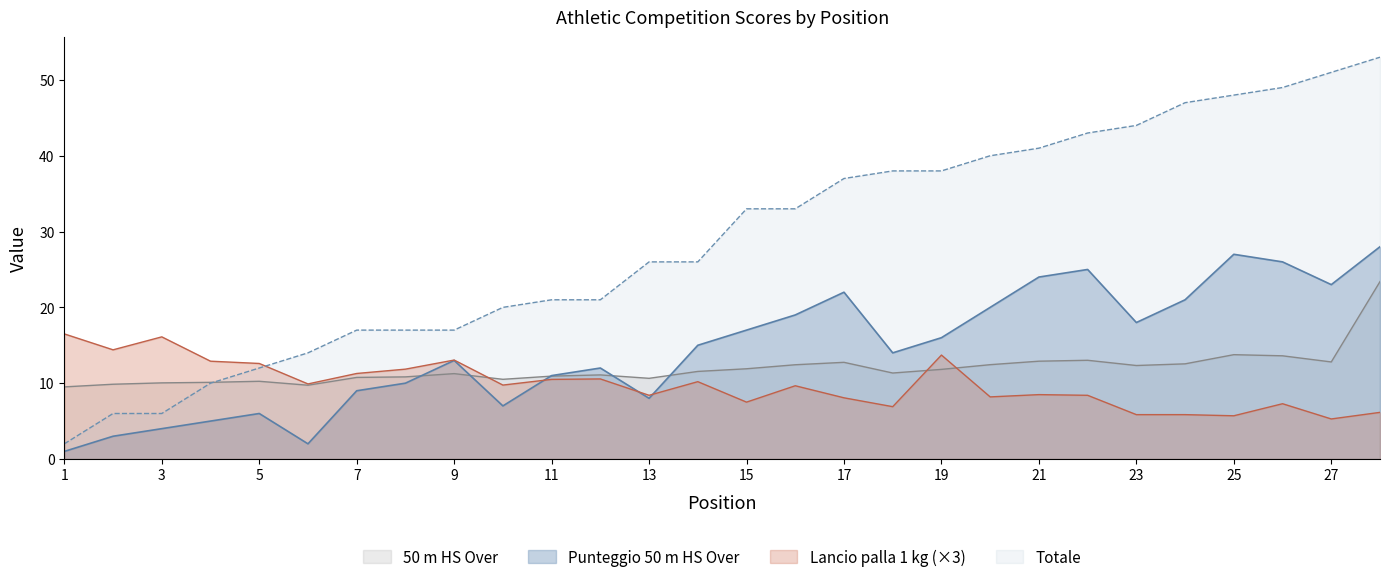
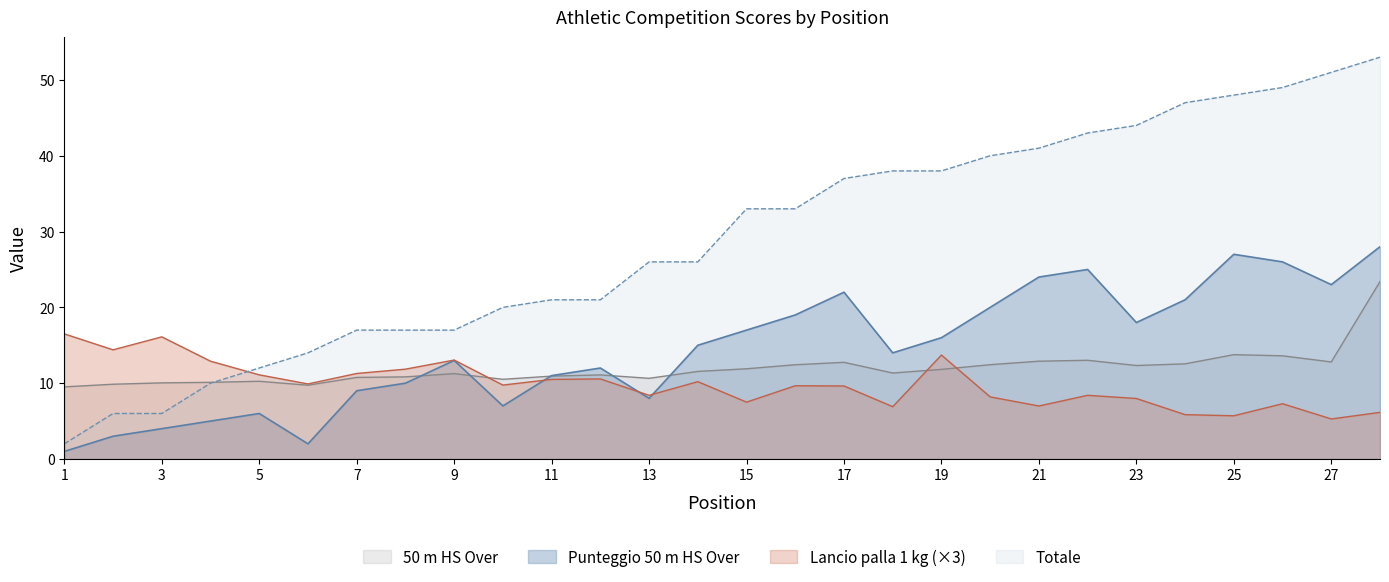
Lancio palla 1 kg (×3), 5: 13 -> 11
Lancio palla 1 kg (×3), 17: 8 -> 10
Lancio palla 1 kg (×3), 21: 8 -> 7
Lancio palla 1 kg (×3), 23: 6 -> 8
